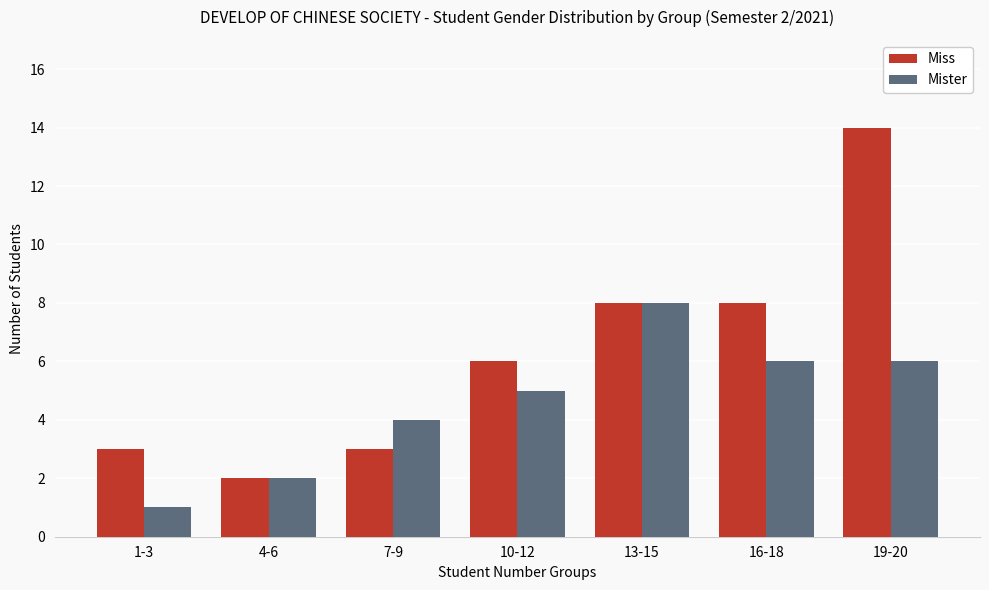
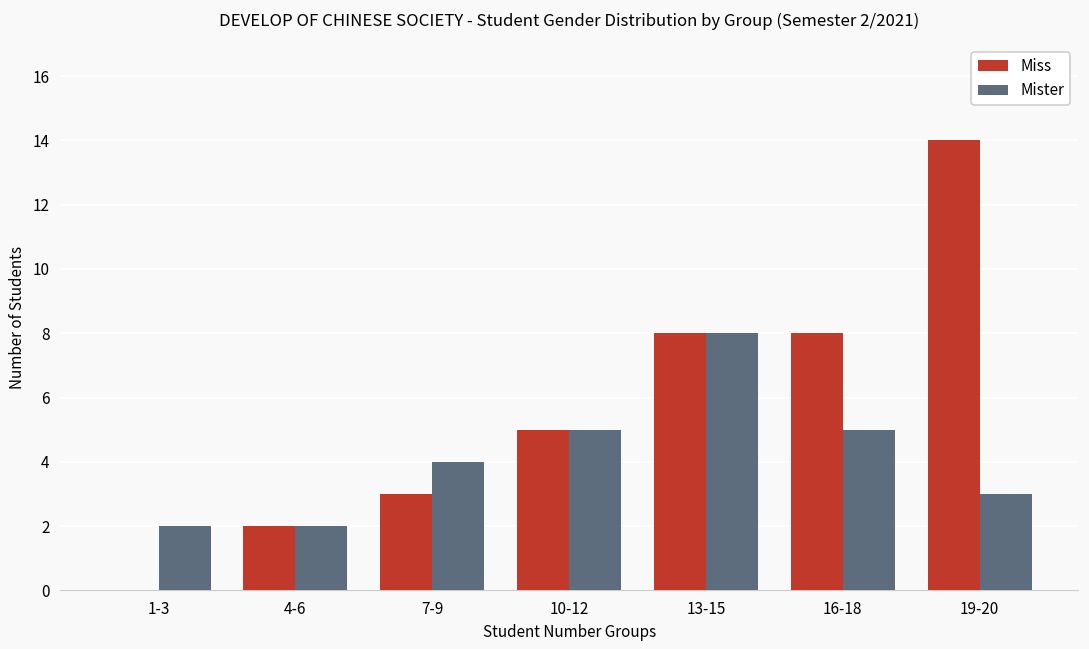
Miss, 1-3: 3 -> 0
Mister, 1-3: 1 -> 2
Miss, 10-12: 6 -> 5
Mister, 16-18: 6 -> 5
Mister, 19-20: 6 -> 3
